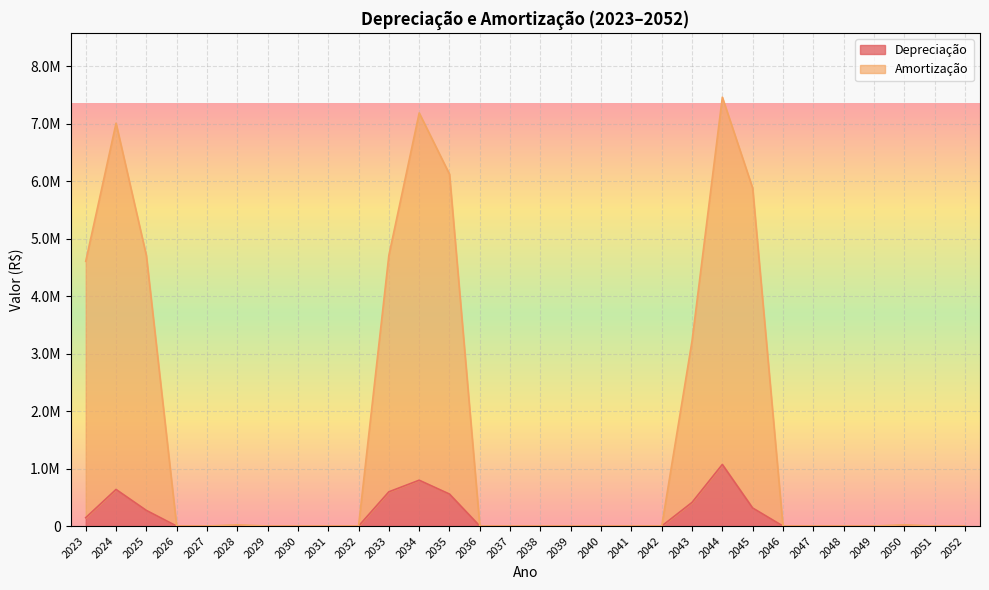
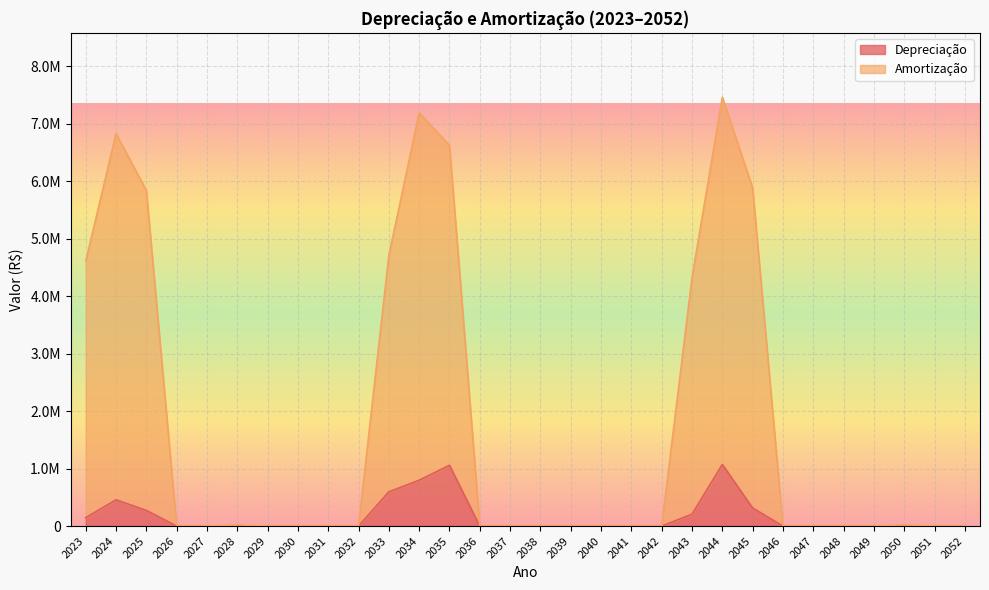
Depreciação, 2024: 600000 -> 500000
Amortização, 2025: 4400000 -> 5600000
Depreciação, 2035: 600000 -> 1100000
Depreciação, 2043: 400000 -> 200000
Amortização, 2043: 2800000 -> 4100000
